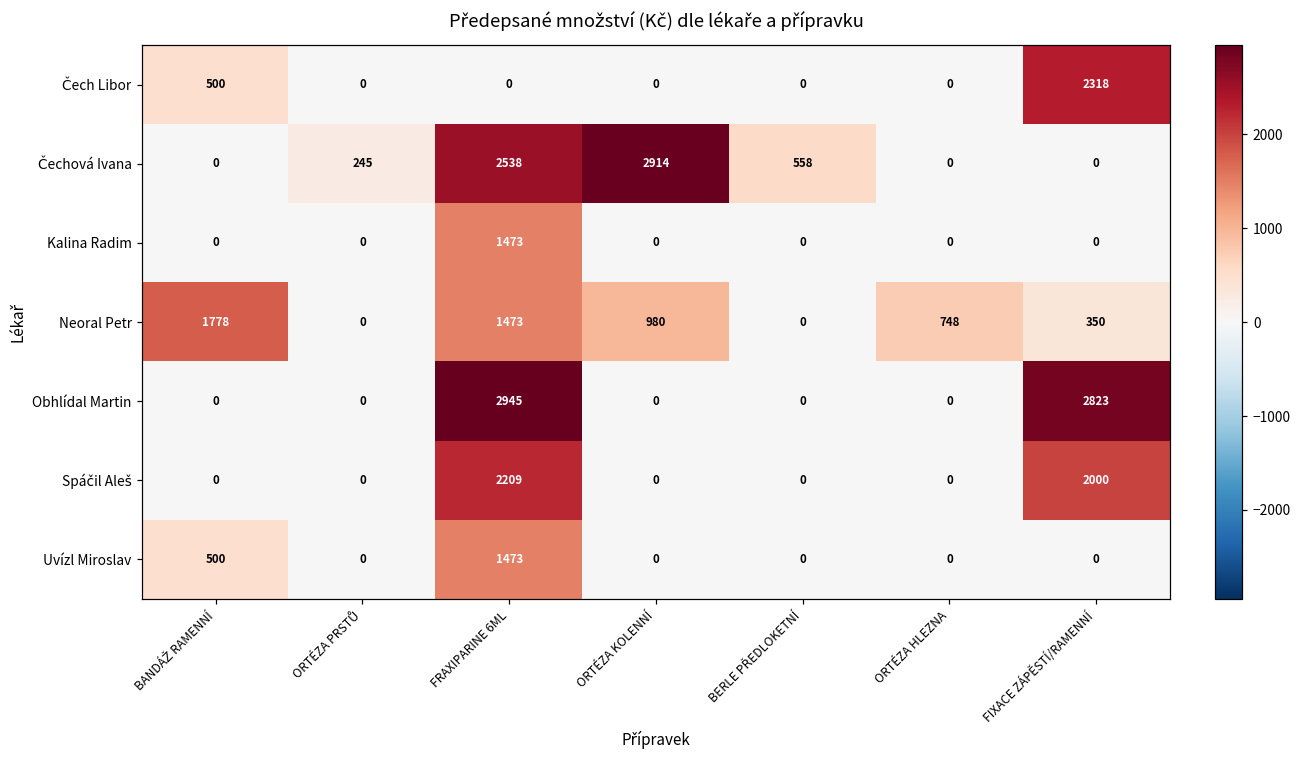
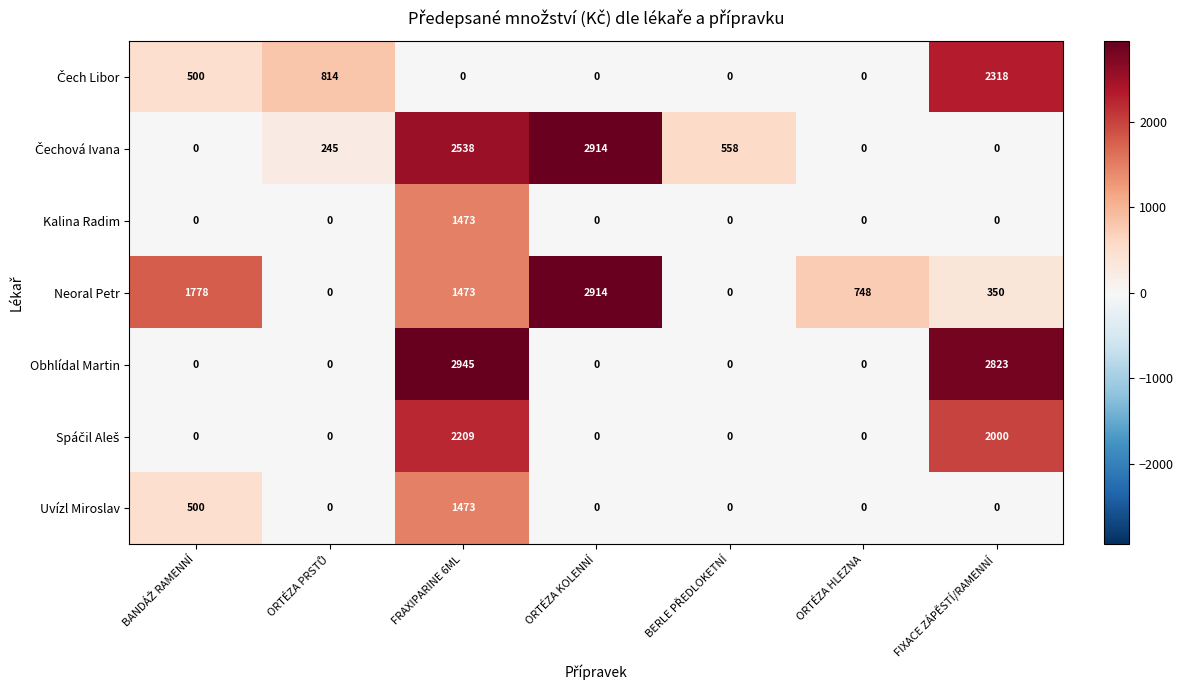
Čech Libor, ORTÉZA PRSTŮ: 0 -> 814
Neoral Petr, ORTÉZA KOLENNÍ: 980 -> 2914
